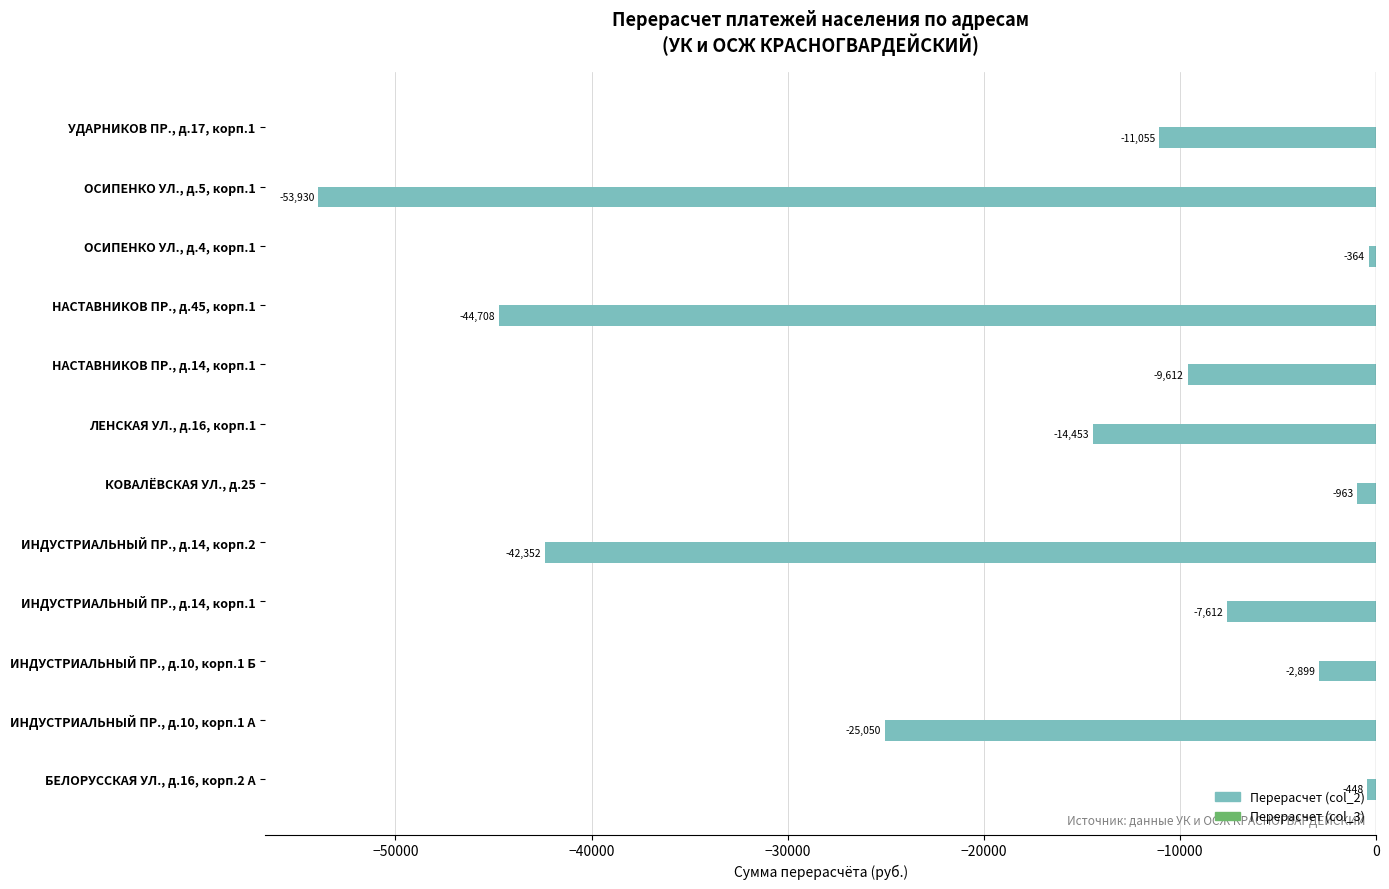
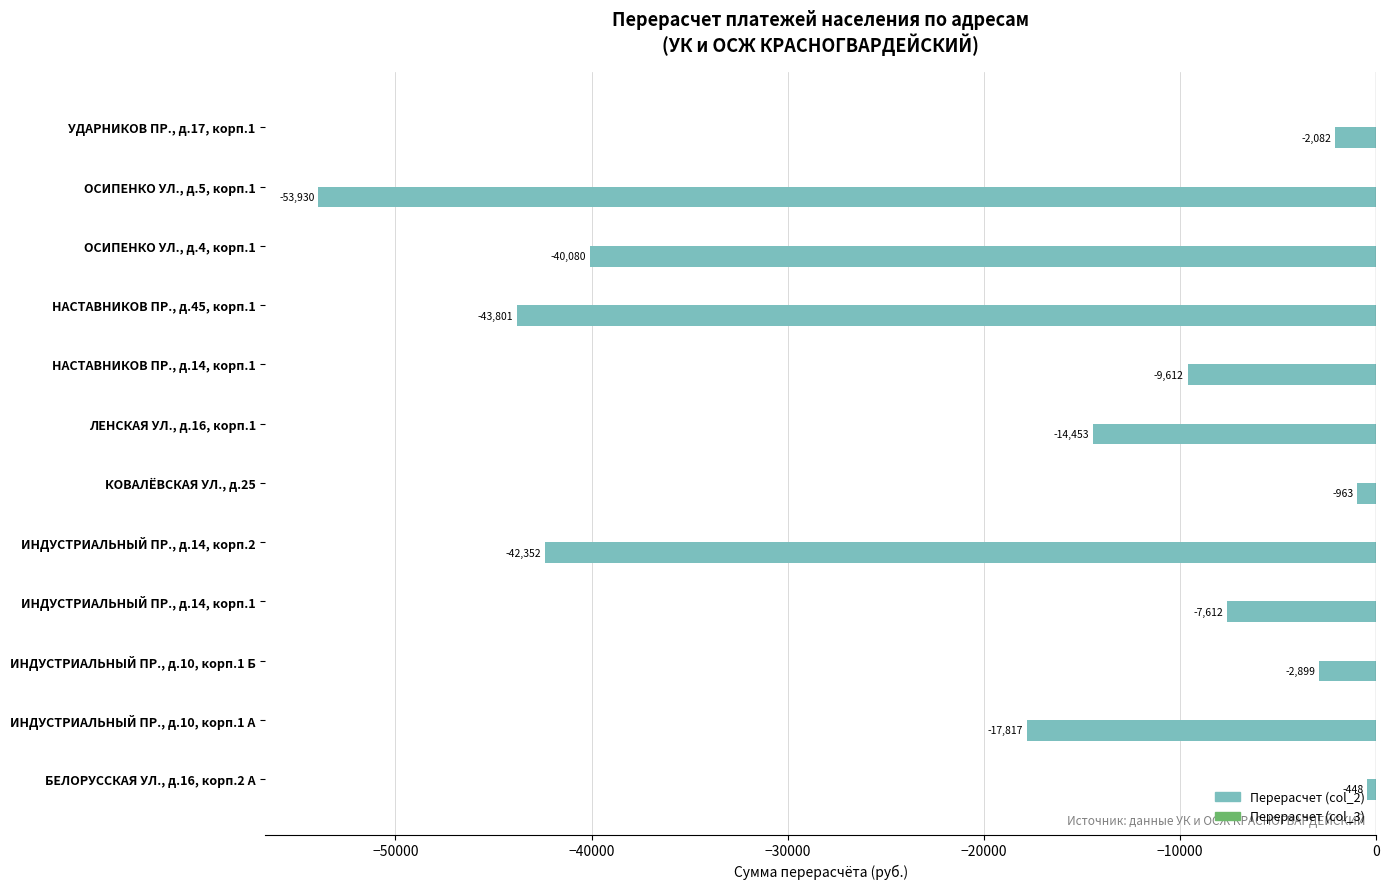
Перерасчет (col_2), УДАРНИКОВ ПР., д.17, корп.1: -11,055 -> -2,082
Перерасчет (col_2), ОСИПЕНКО УЛ., д.4, корп.1: -364 -> -40,080
Перерасчет (col_2), НАСТАВНИКОВ ПР., д.45, корп.1: -44,708 -> -43,801
Перерасчет (col_2), ИНДУСТРИАЛЬНЫЙ ПР., д.10, корп.1 А: -25,050 -> -17,817
